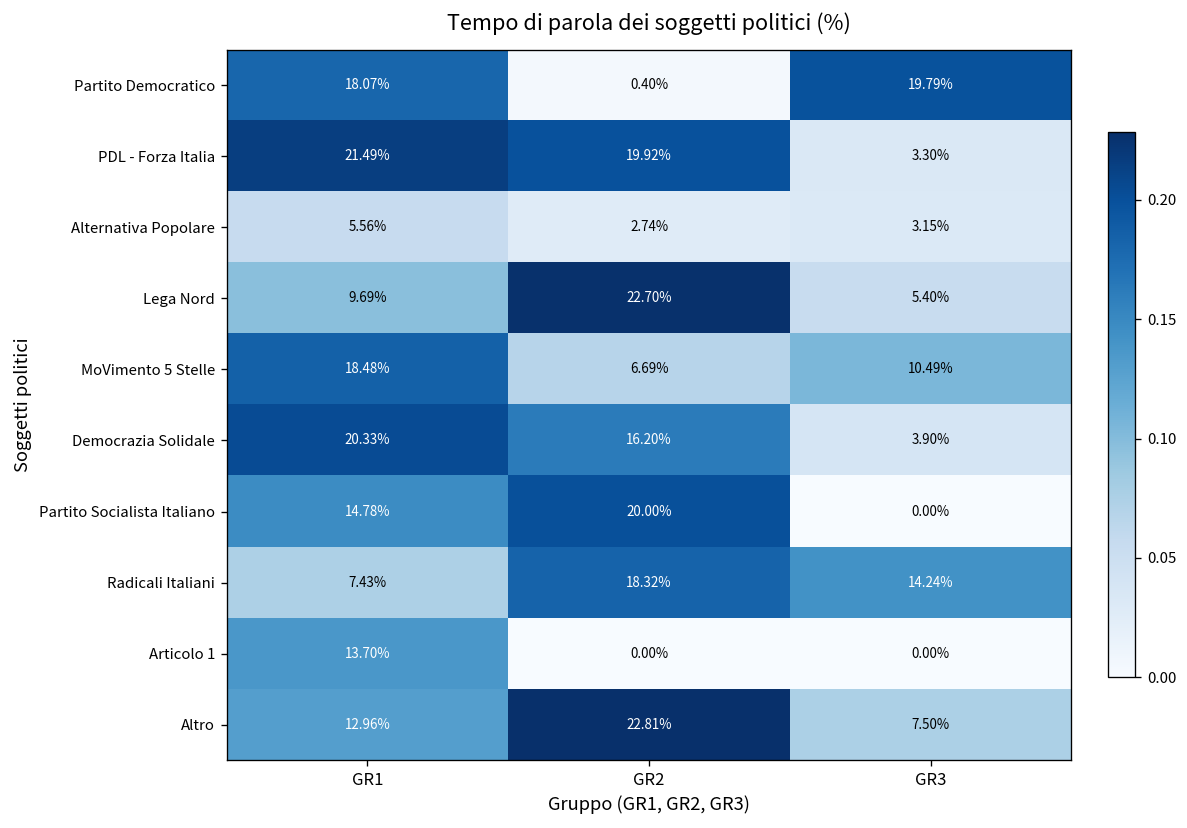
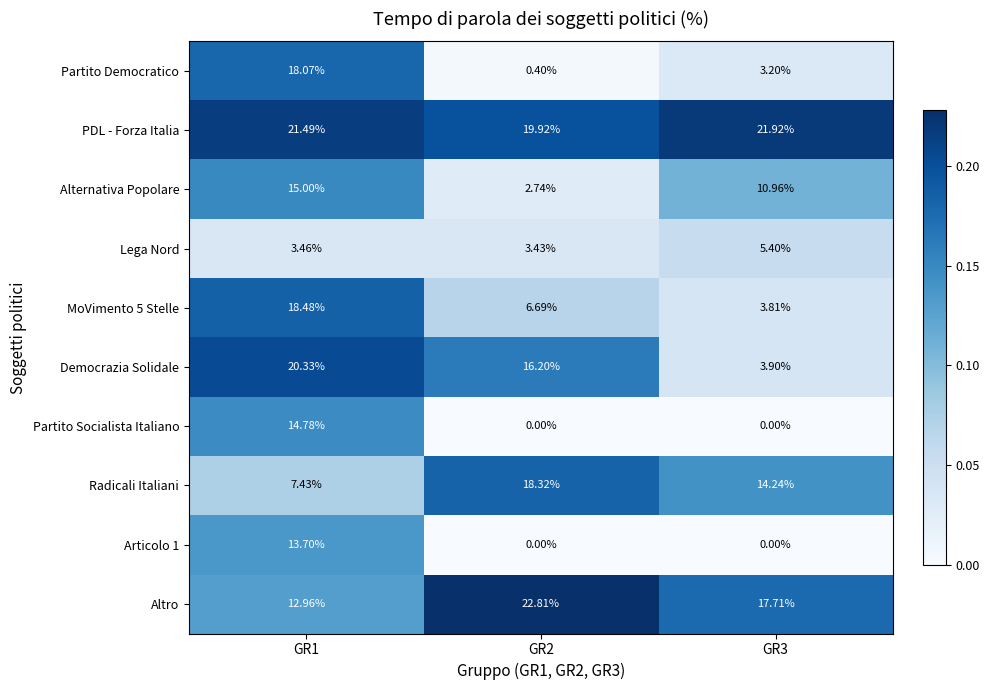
Partito Democratico, GR3: 19.79% -> 3.20%
PDL - Forza Italia, GR3: 3.30% -> 21.92%
Alternativa Popolare, GR1: 5.56% -> 15.00%
Alternativa Popolare, GR3: 3.15% -> 10.96%
Lega Nord, GR1: 9.69% -> 3.46%
Lega Nord, GR2: 22.70% -> 3.43%
MoVimento 5 Stelle, GR3: 10.49% -> 3.81%
Partito Socialista Italiano, GR2: 20.00% -> 0.00%
Altro, GR3: 7.50% -> 17.71%
